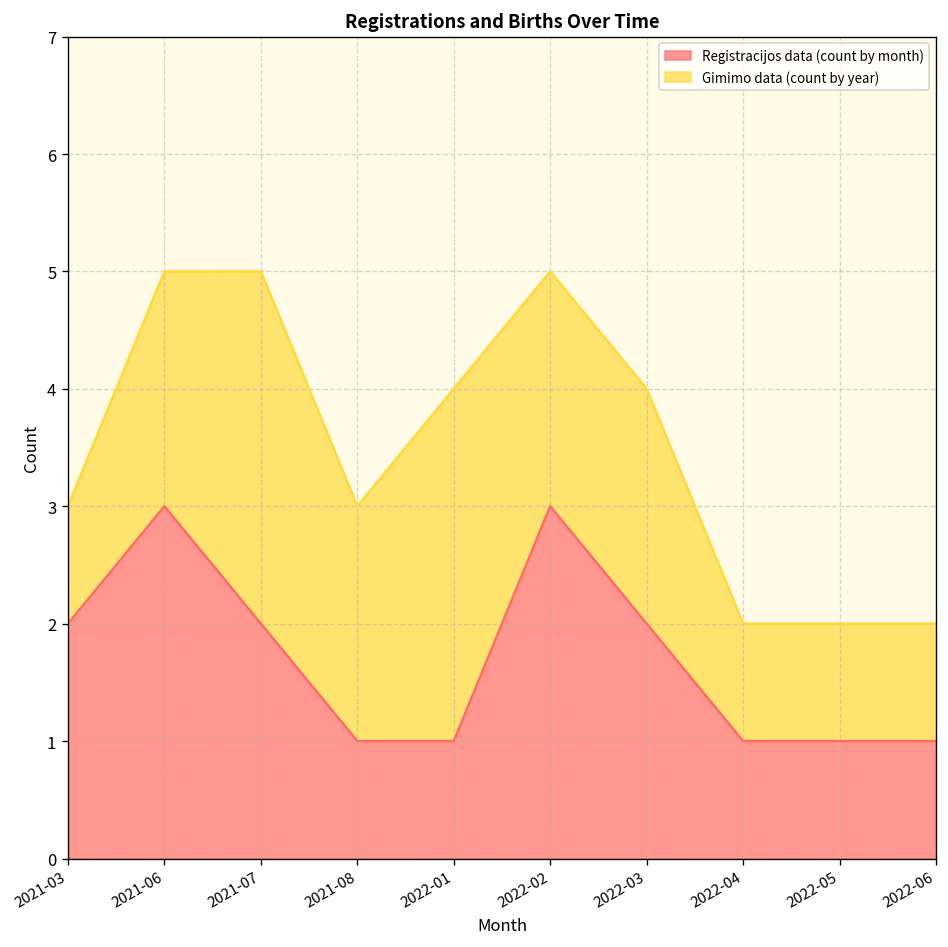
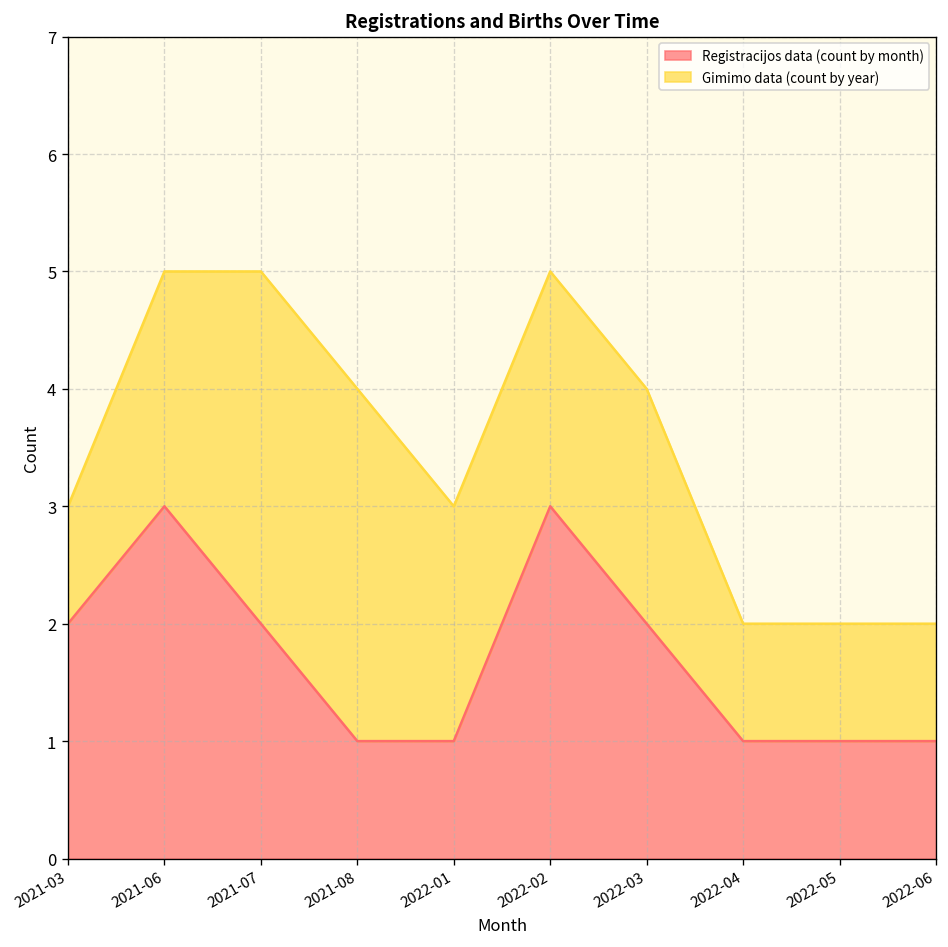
Gimimo data (count by year), 2021-08: 2 -> 3
Gimimo data (count by year), 2022-01: 3 -> 2
